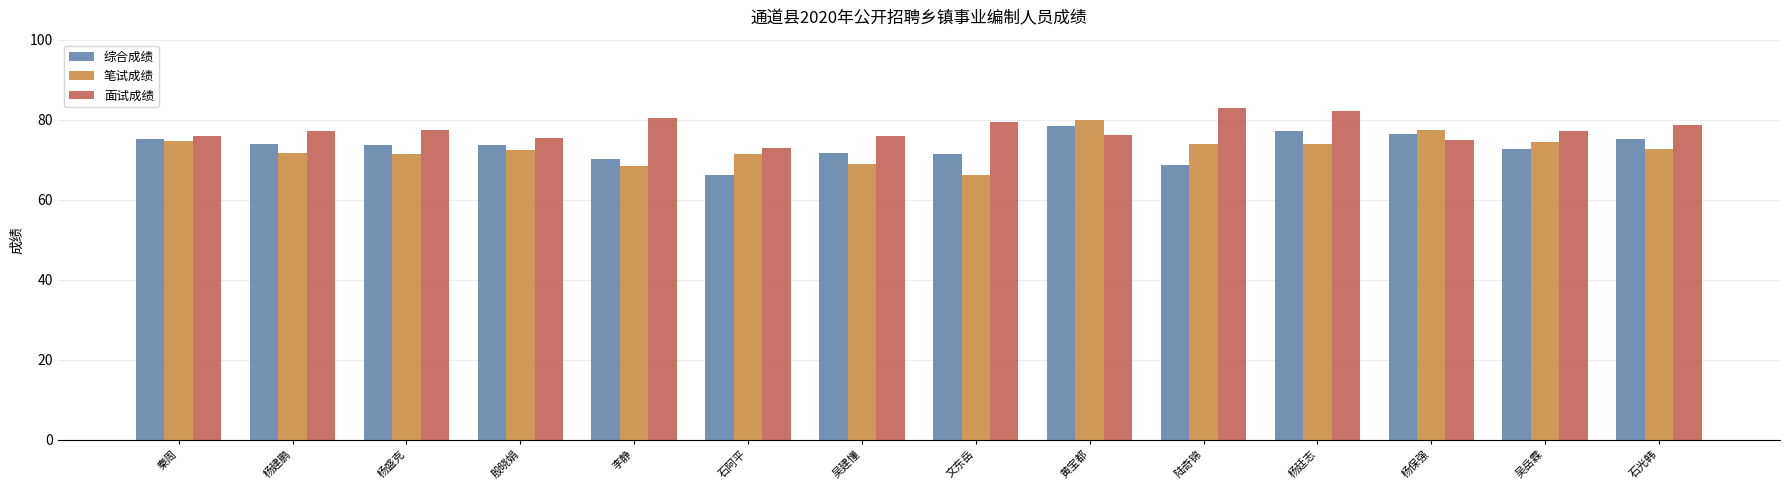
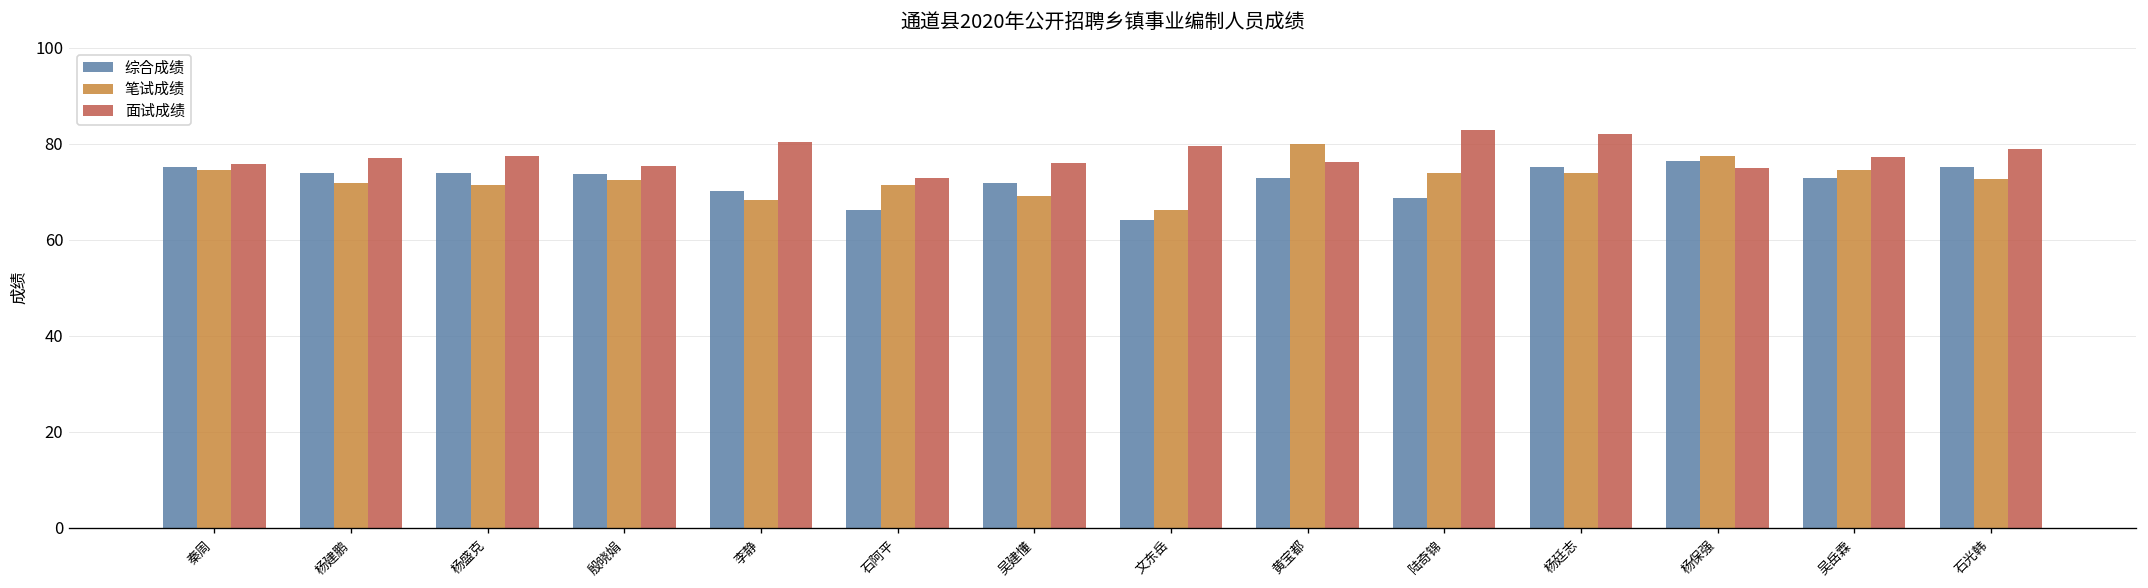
综合成绩, 文东岳: 71 -> 64
综合成绩, 黄宝都: 78 -> 73
综合成绩, 杨廷志: 77 -> 75
